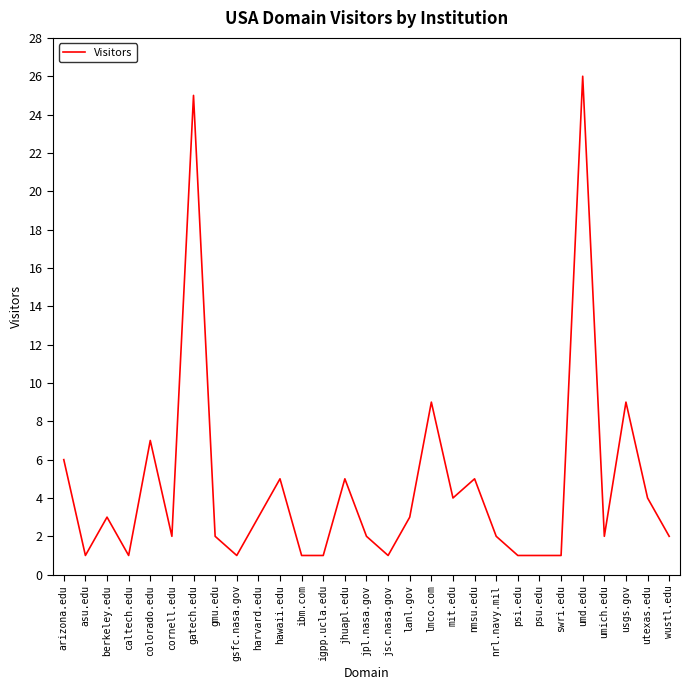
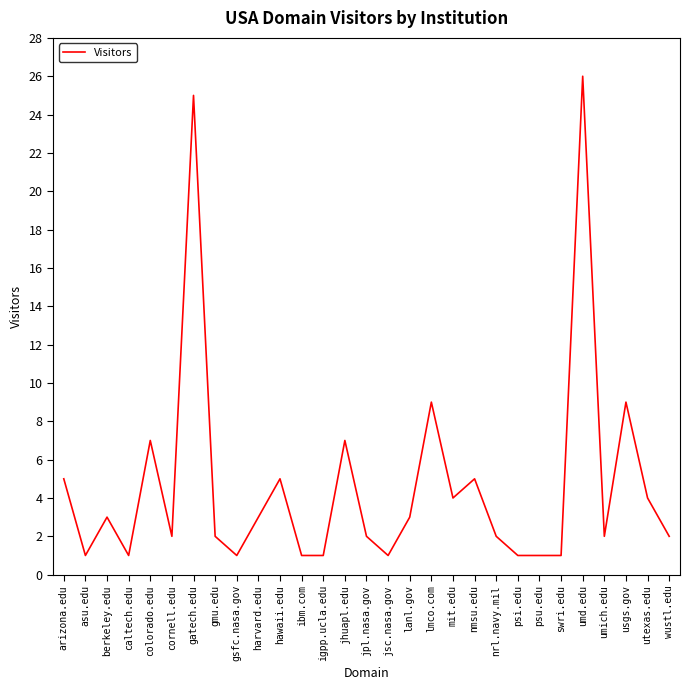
arizona.edu: 6 -> 5
jhuapl.edu: 5 -> 7
